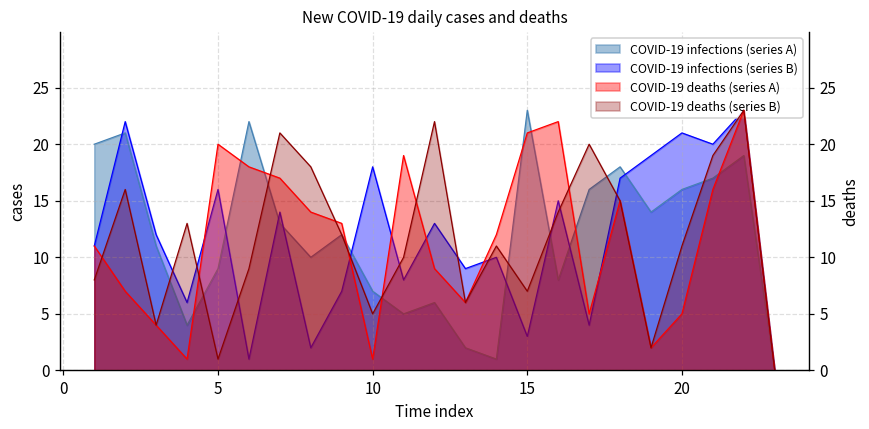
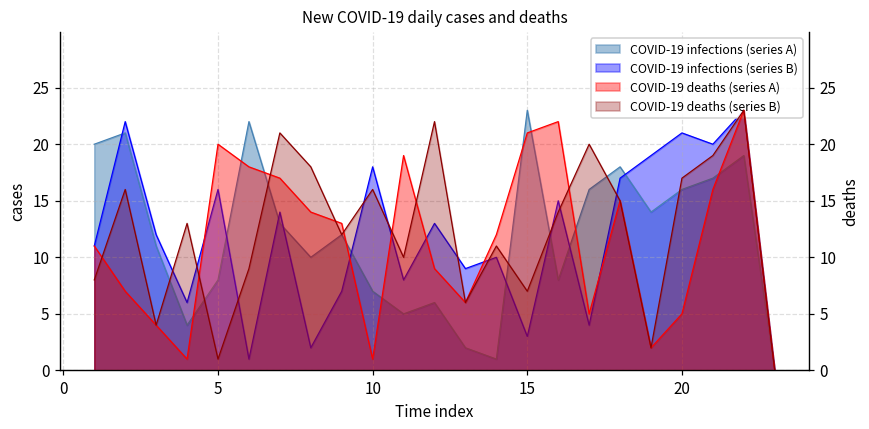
COVID-19 infections (series A), 5: 9 -> 8
COVID-19 deaths (series B), 10: 5 -> 16
COVID-19 deaths (series B), 20: 11 -> 17
